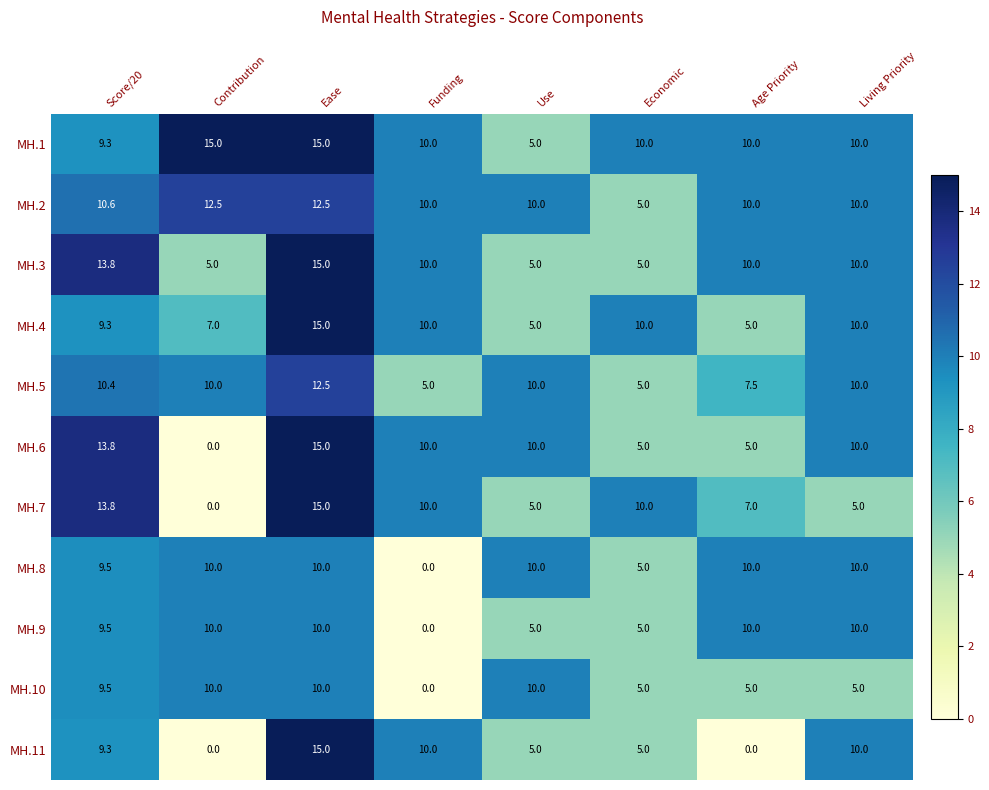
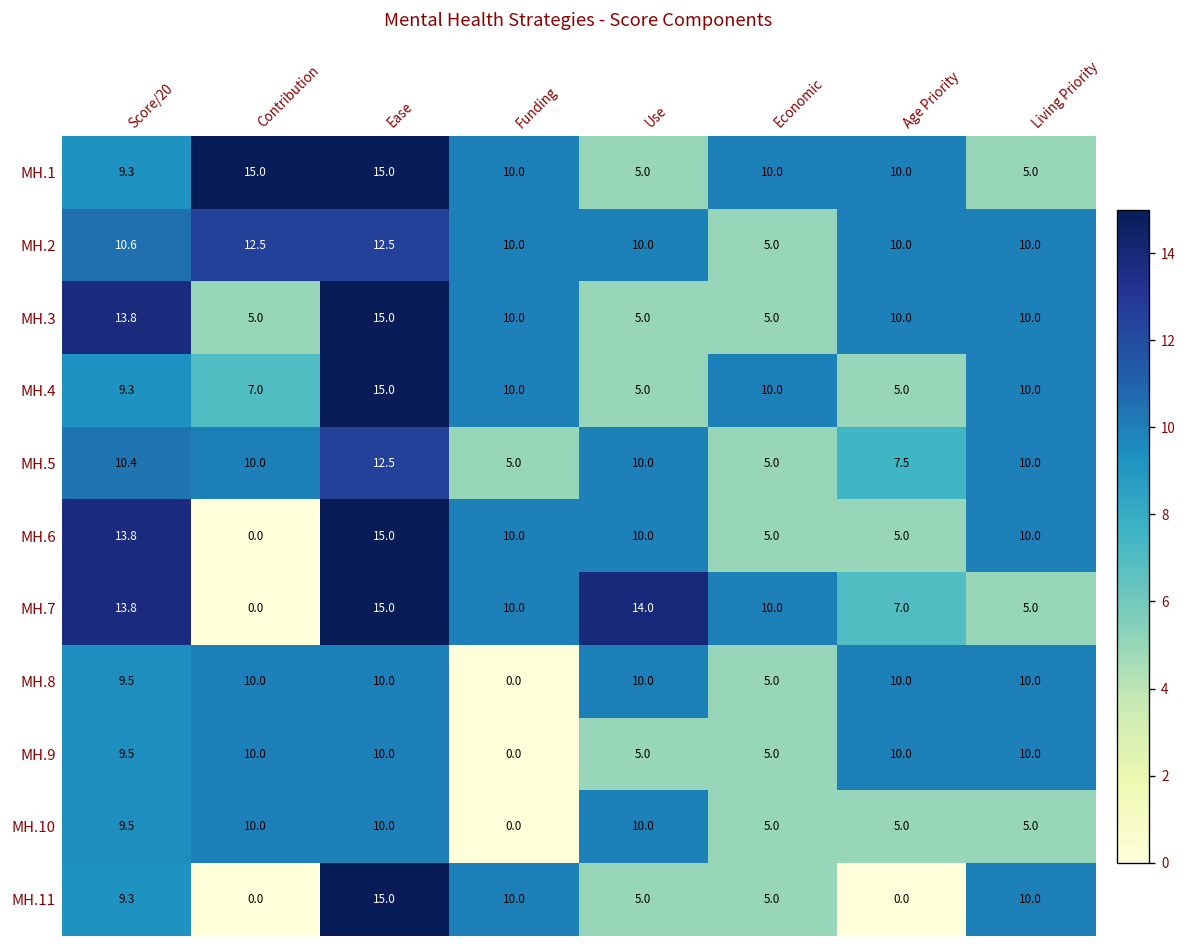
MH.1, Living Priority: 10.0 -> 5.0
MH.7, Use: 5.0 -> 14.0
